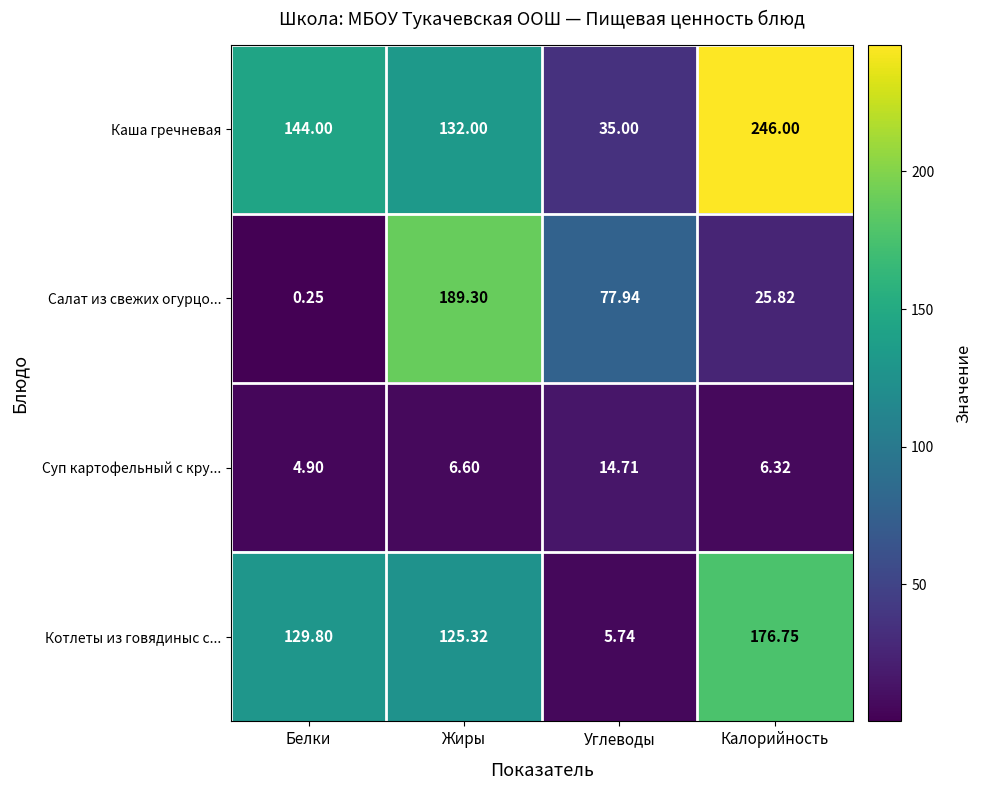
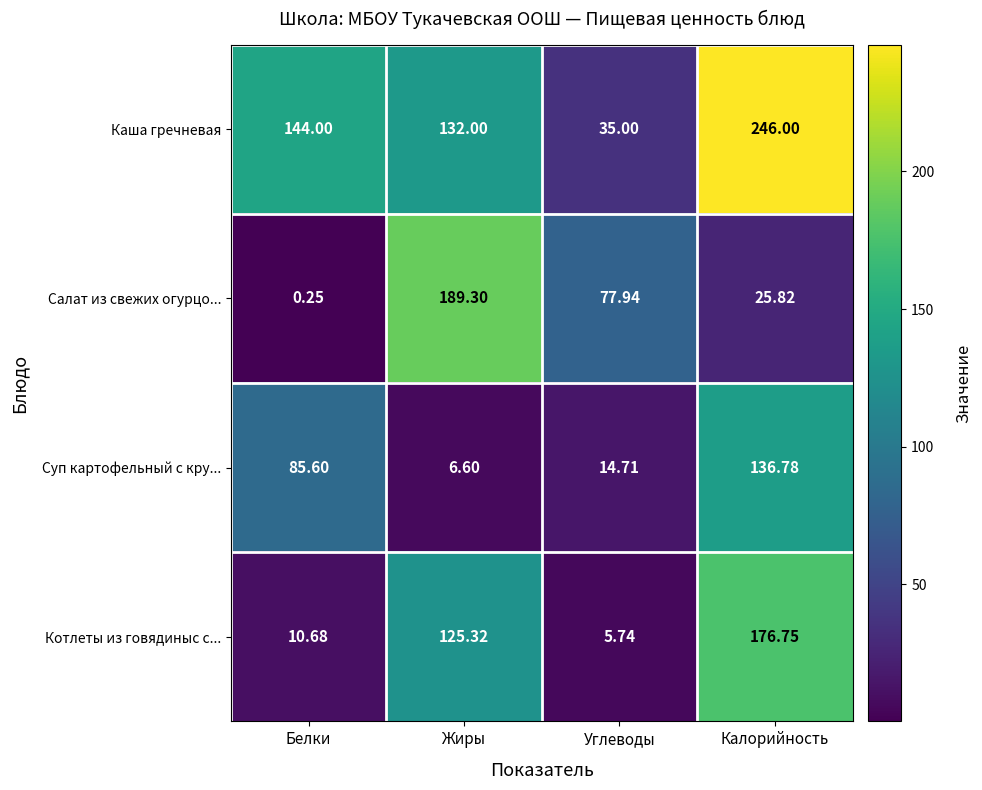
Суп картофельный с кру..., Белки: 4.90 -> 85.60
Суп картофельный с кру..., Калорийность: 6.32 -> 136.78
Котлеты из говядиныс с..., Белки: 129.80 -> 10.68
